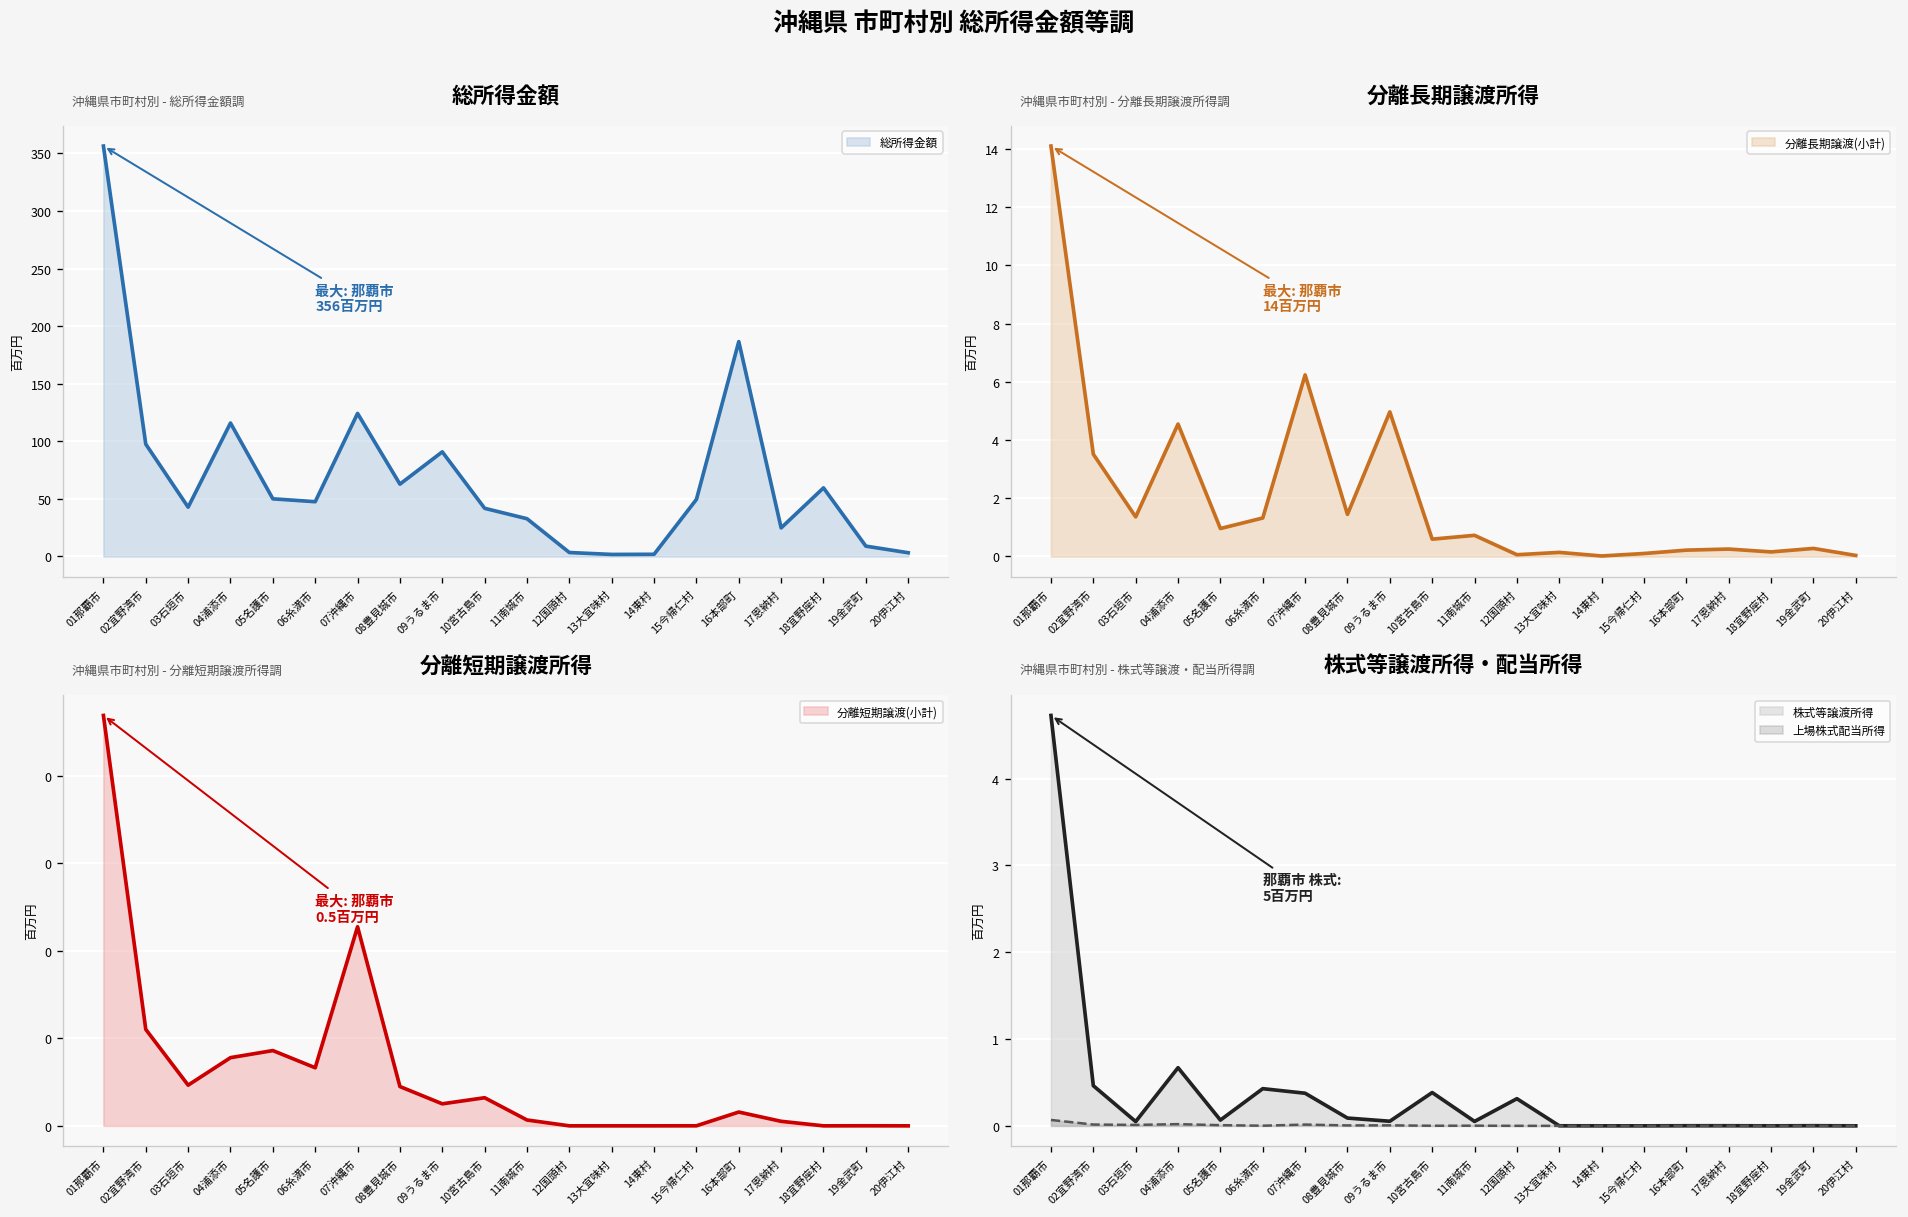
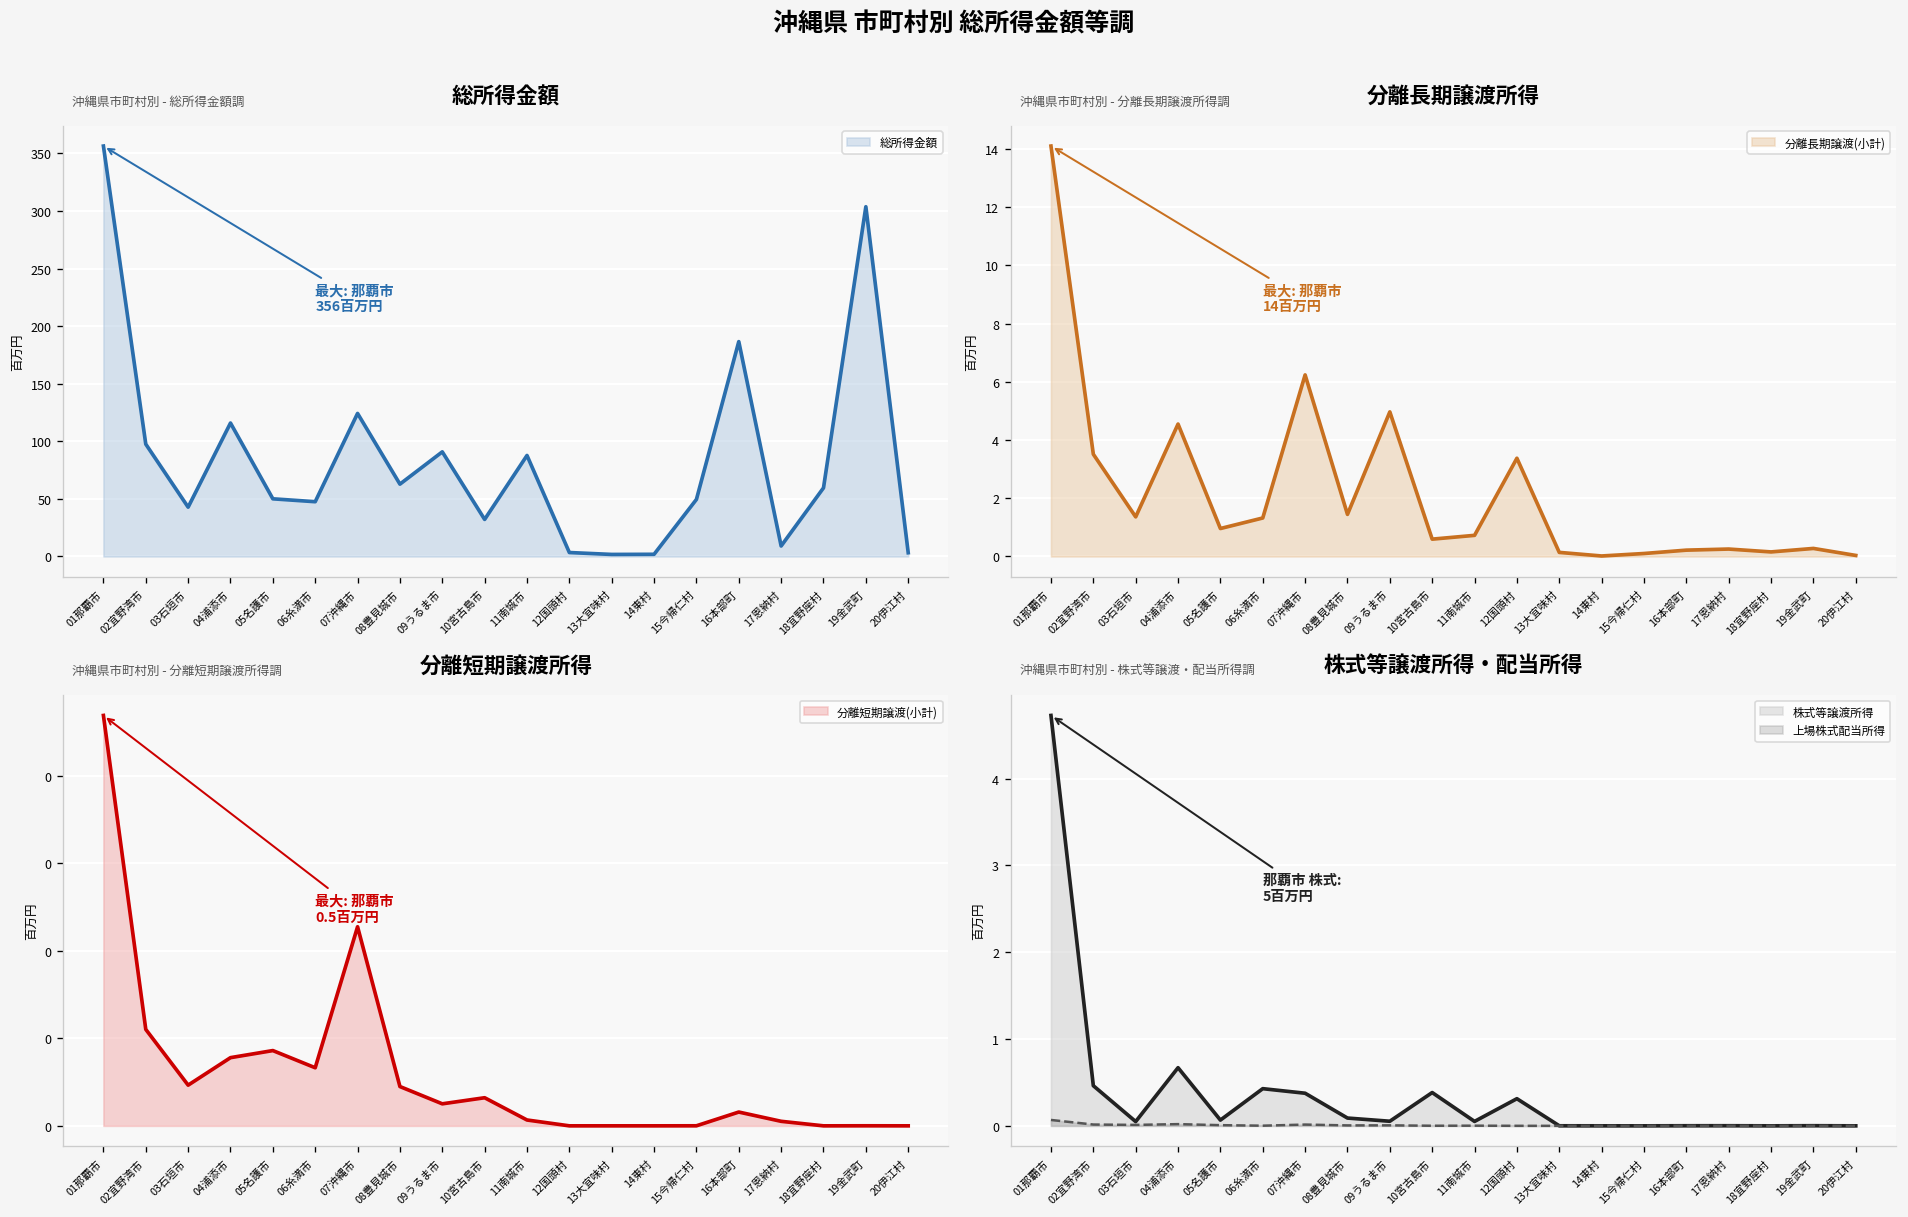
総所得金額, 10宮古島市: 40 -> 30
総所得金額, 11南城市: 30 -> 90
総所得金額, 17恩納村: 20 -> 10
総所得金額, 19金武町: 10 -> 300
分離長期譲渡所得, 12国頭村: 0.1 -> 3.4
